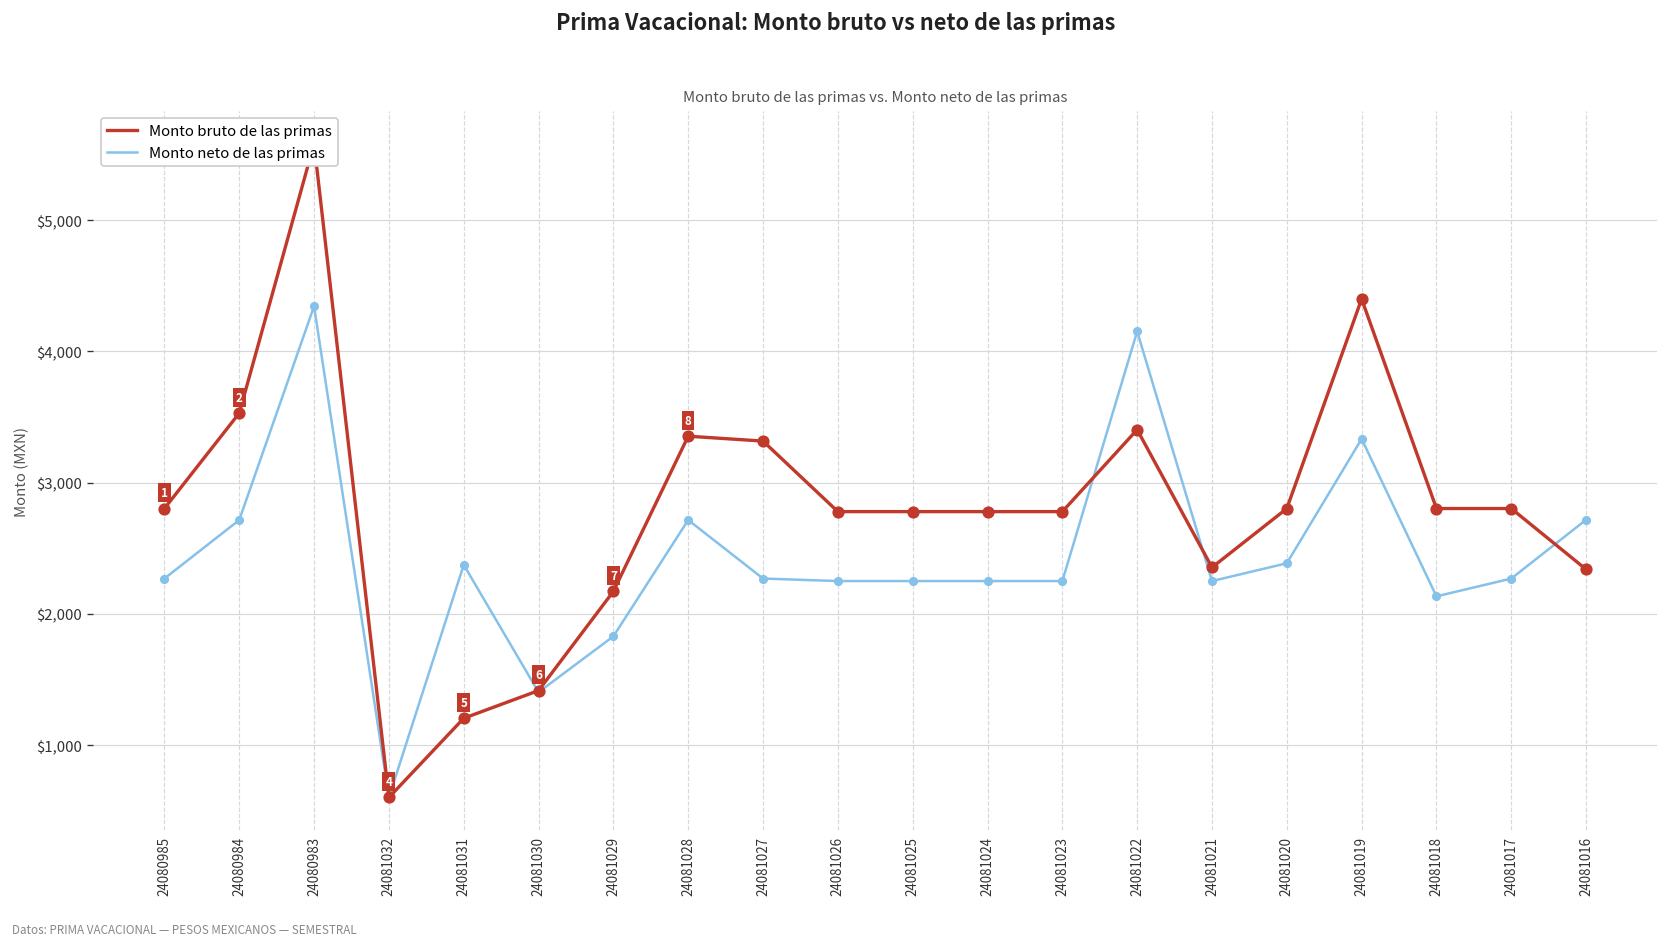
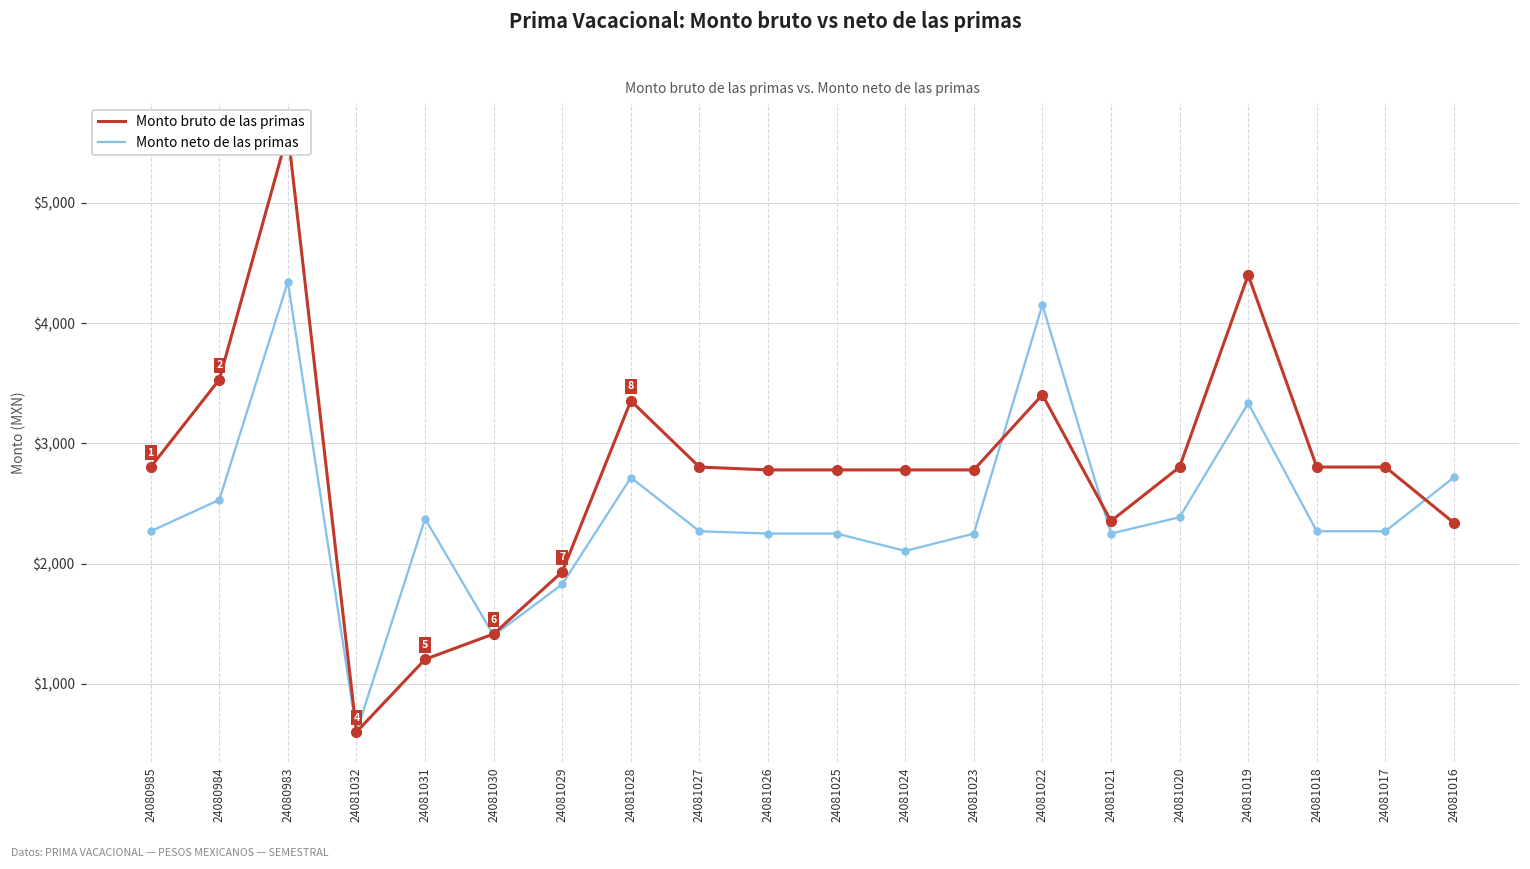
Monto neto de las primas, 24080984: $2,720 -> $2,530
Monto bruto de las primas, 24081029: $2,170 -> $1,930
Monto bruto de las primas, 24081027: $3,320 -> $2,800
Monto neto de las primas, 24081024: $2,250 -> $2,110
Monto neto de las primas, 24081018: $2,130 -> $2,270
